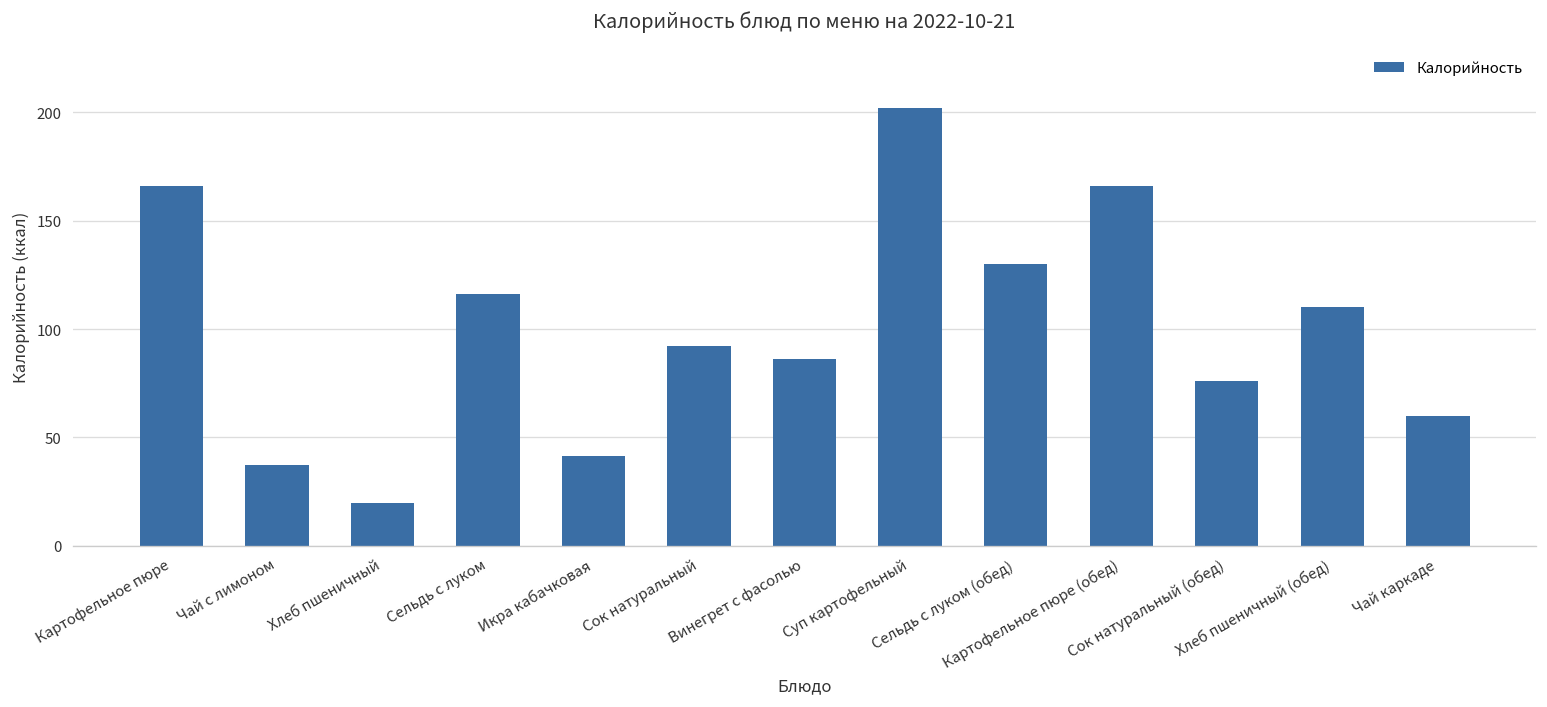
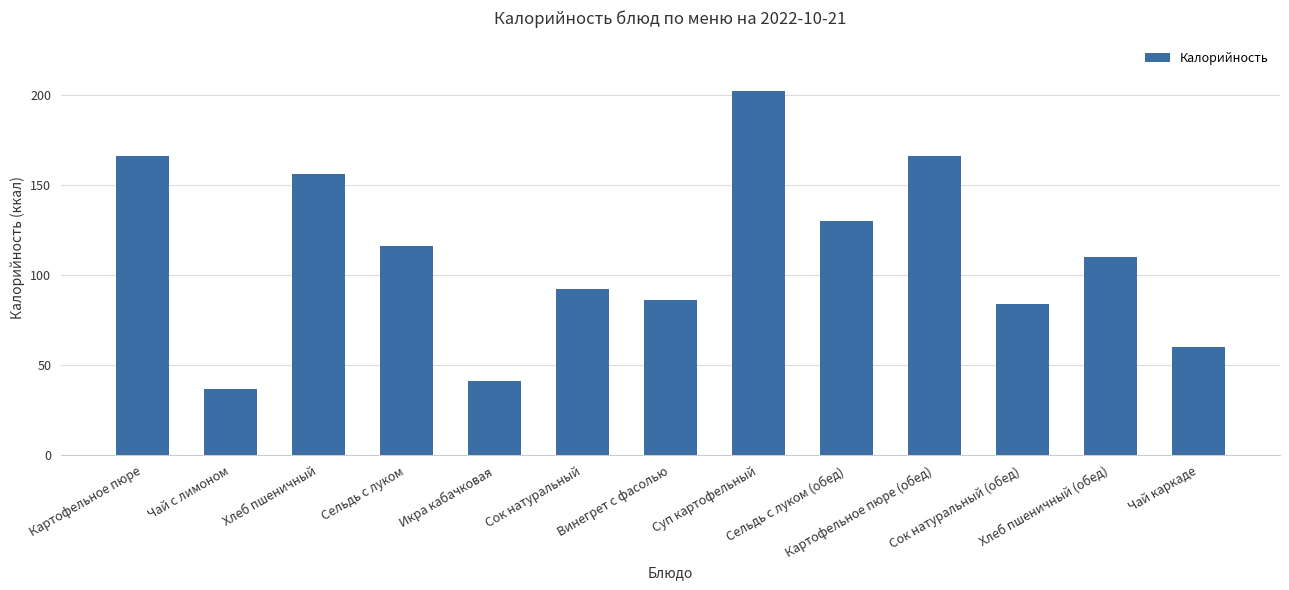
Хлеб пшеничный: 20 -> 156
Сок натуральный (обед): 76 -> 84
